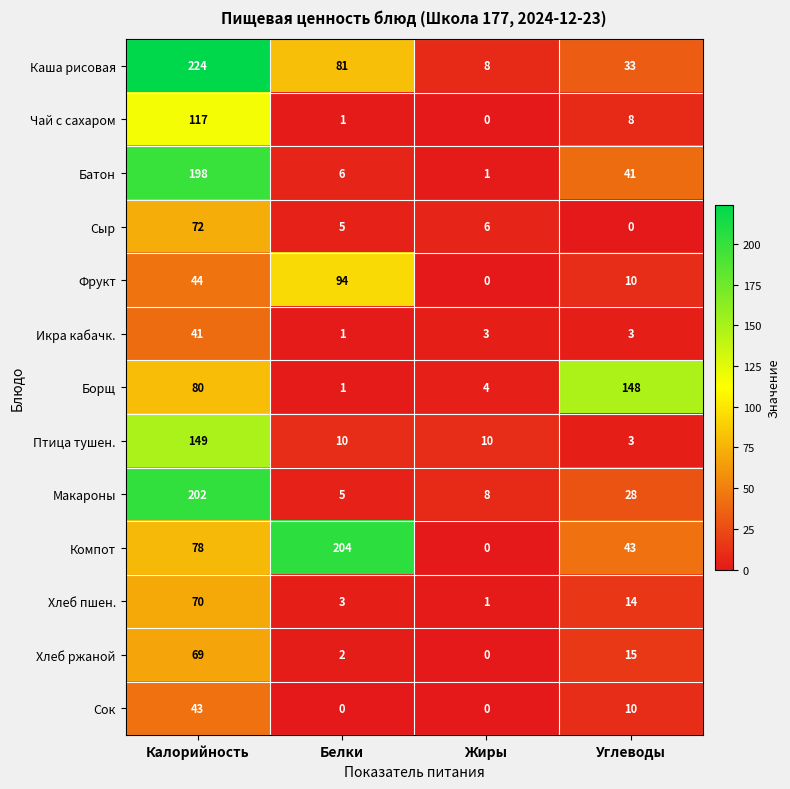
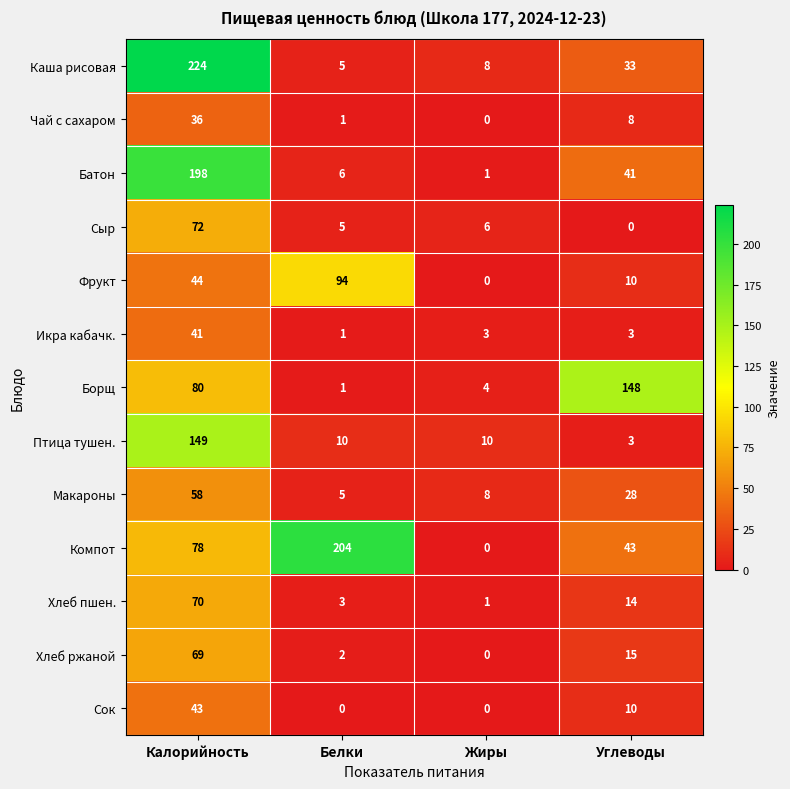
Каша рисовая, Белки: 81 -> 5
Чай с сахаром, Калорийность: 117 -> 36
Макароны, Калорийность: 202 -> 58
